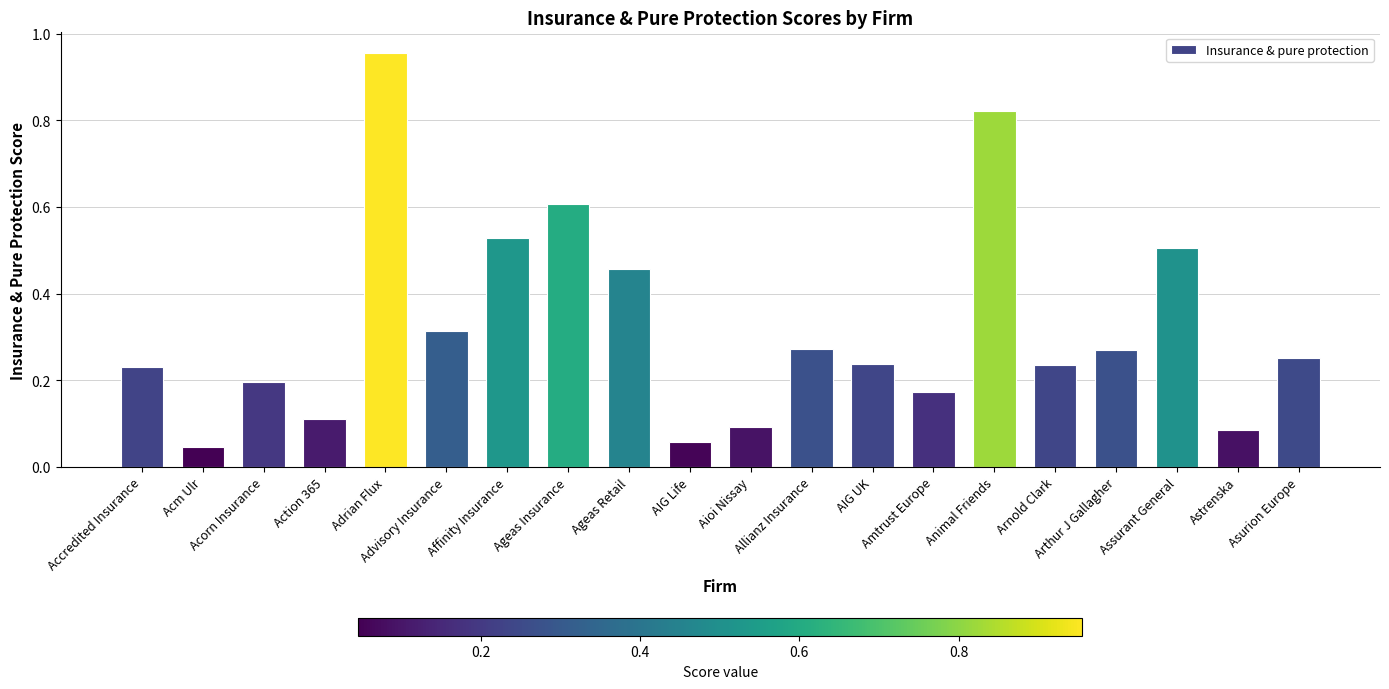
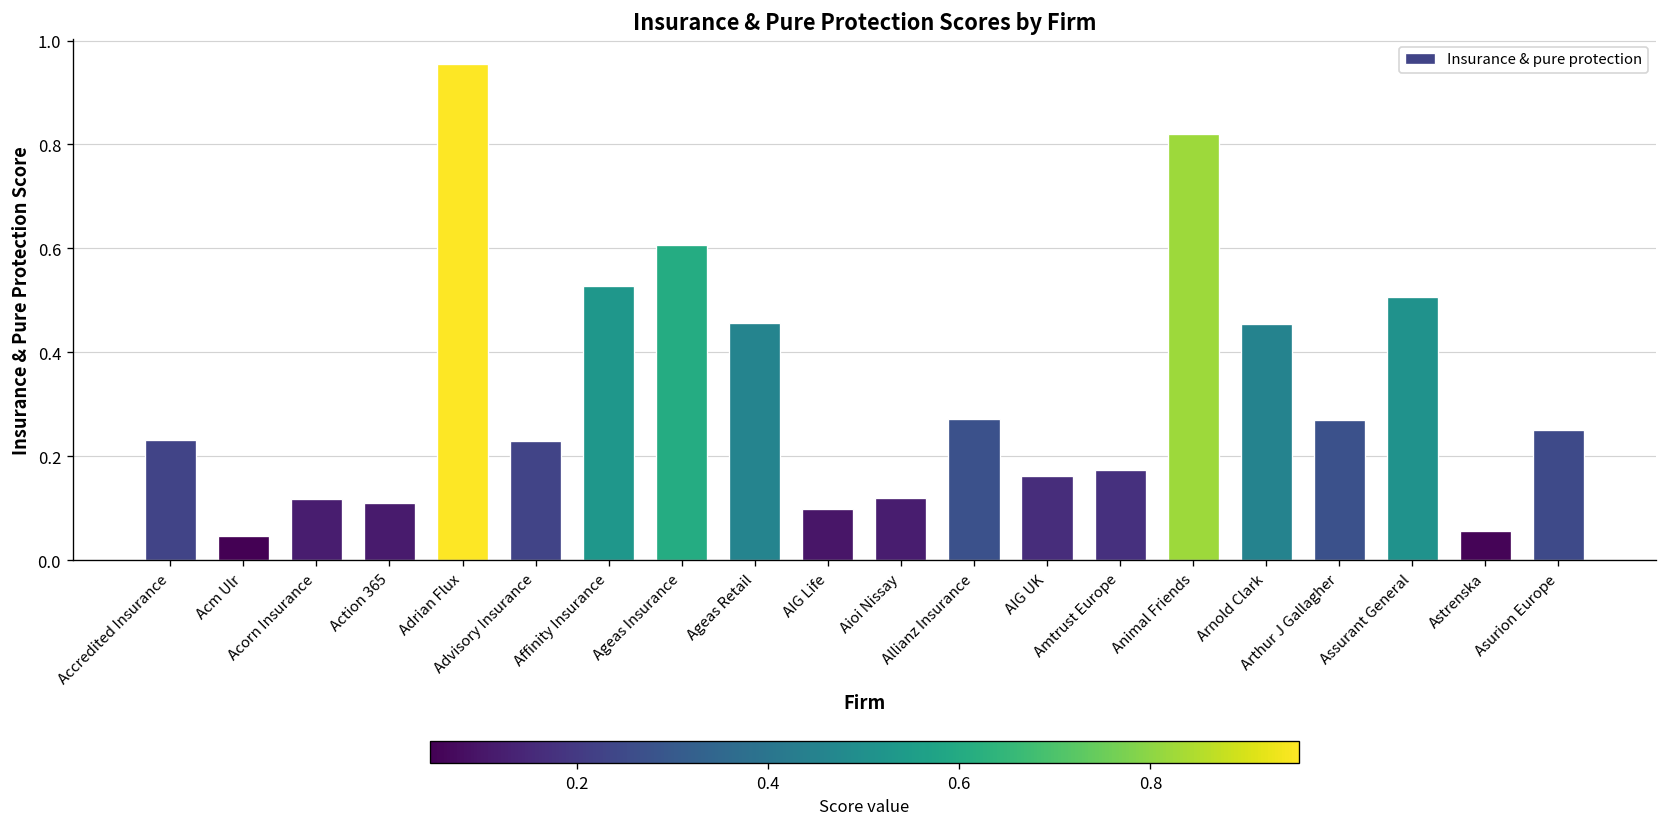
Acorn Insurance: 0.20 -> 0.12
Advisory Insurance: 0.31 -> 0.23
AIG Life: 0.06 -> 0.10
Aioi Nissay: 0.09 -> 0.12
AIG UK: 0.24 -> 0.16
Arnold Clark: 0.24 -> 0.45
Astrenska: 0.09 -> 0.06
